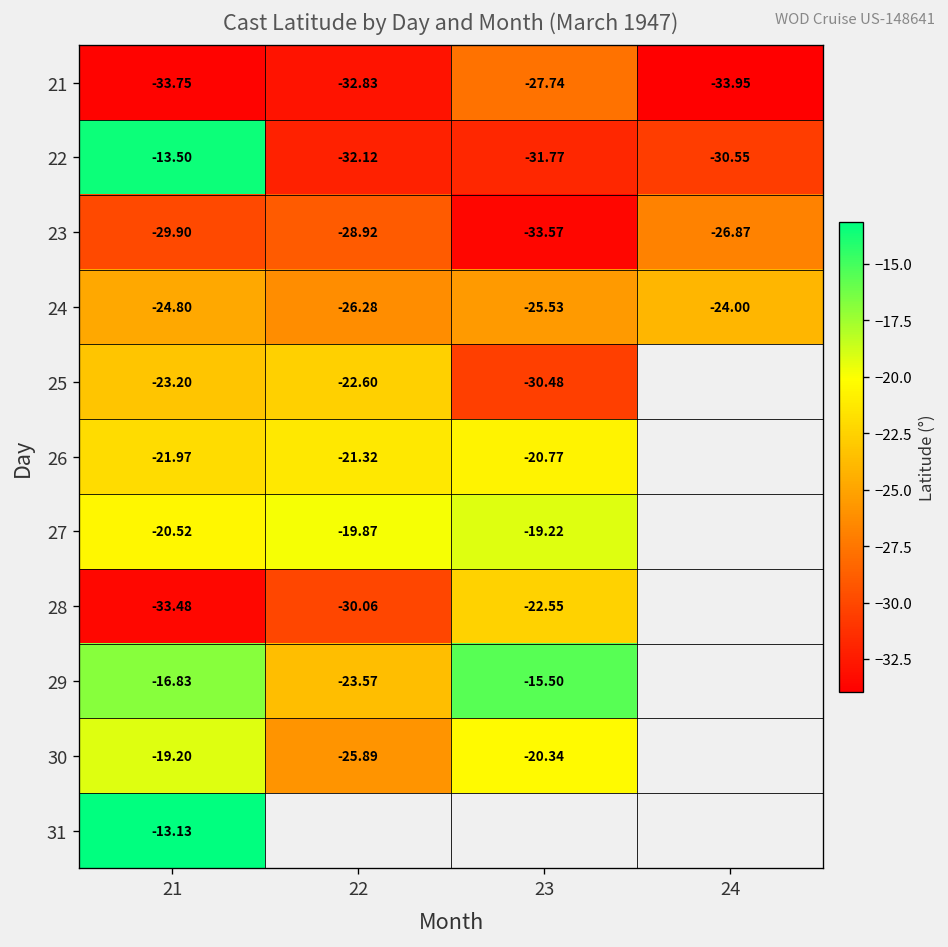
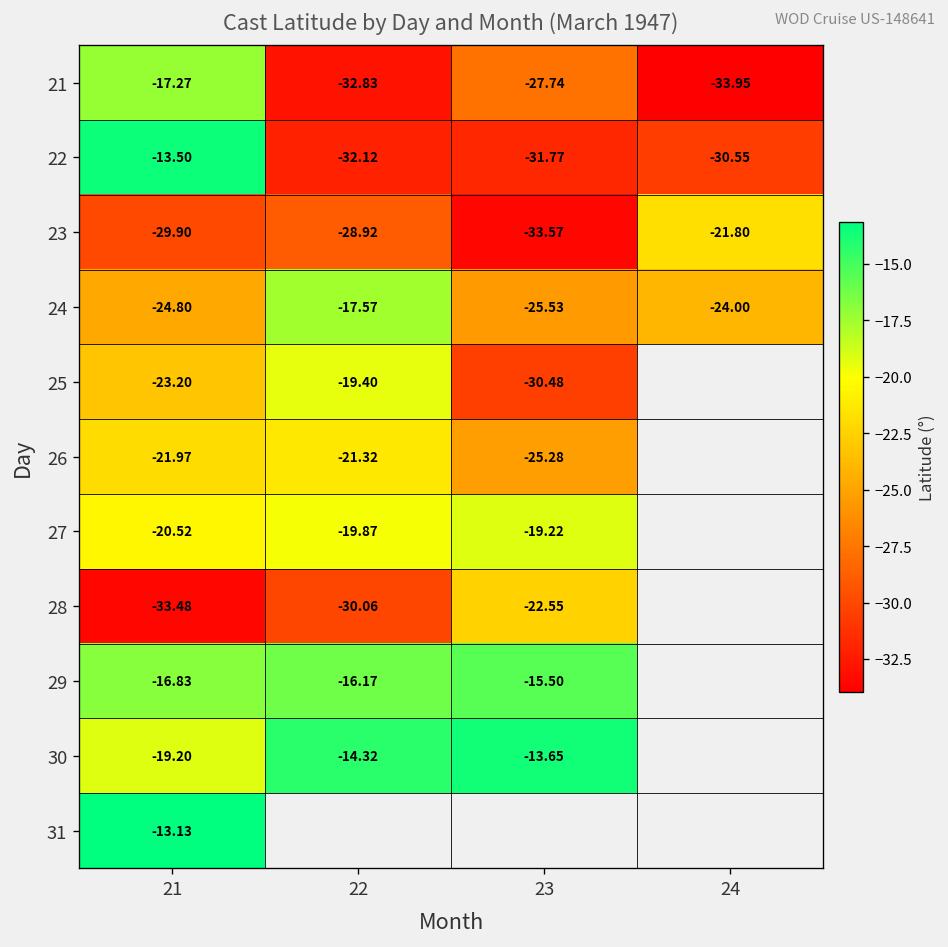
21, 21: -33.75 -> -17.27
23, 24: -26.87 -> -21.80
24, 22: -26.28 -> -17.57
25, 22: -22.60 -> -19.40
26, 23: -20.77 -> -25.28
29, 22: -23.57 -> -16.17
30, 22: -25.89 -> -14.32
30, 23: -20.34 -> -13.65
